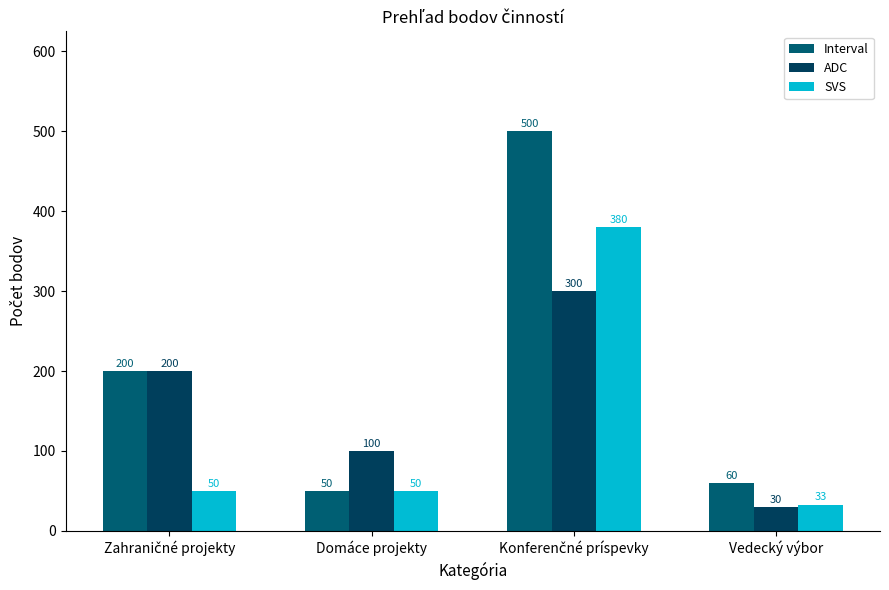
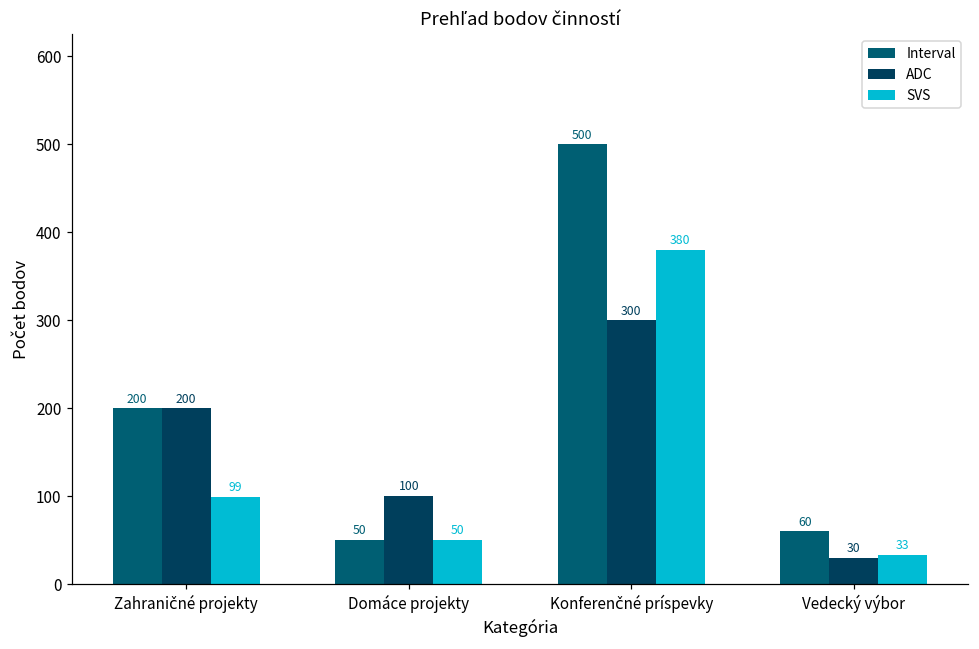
SVS, Zahraničné projekty: 50 -> 99
